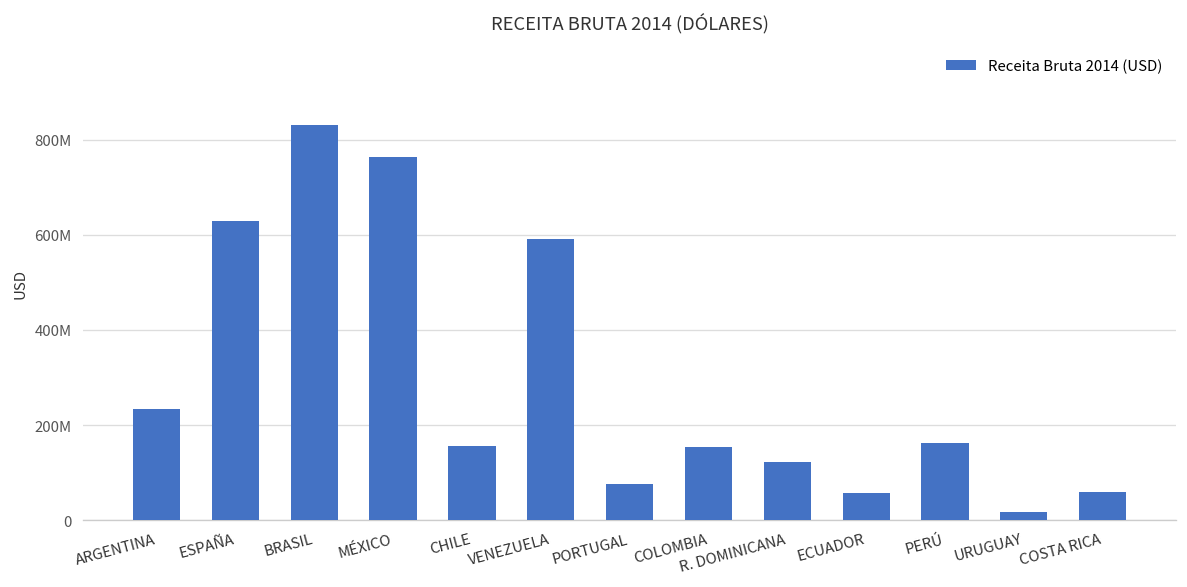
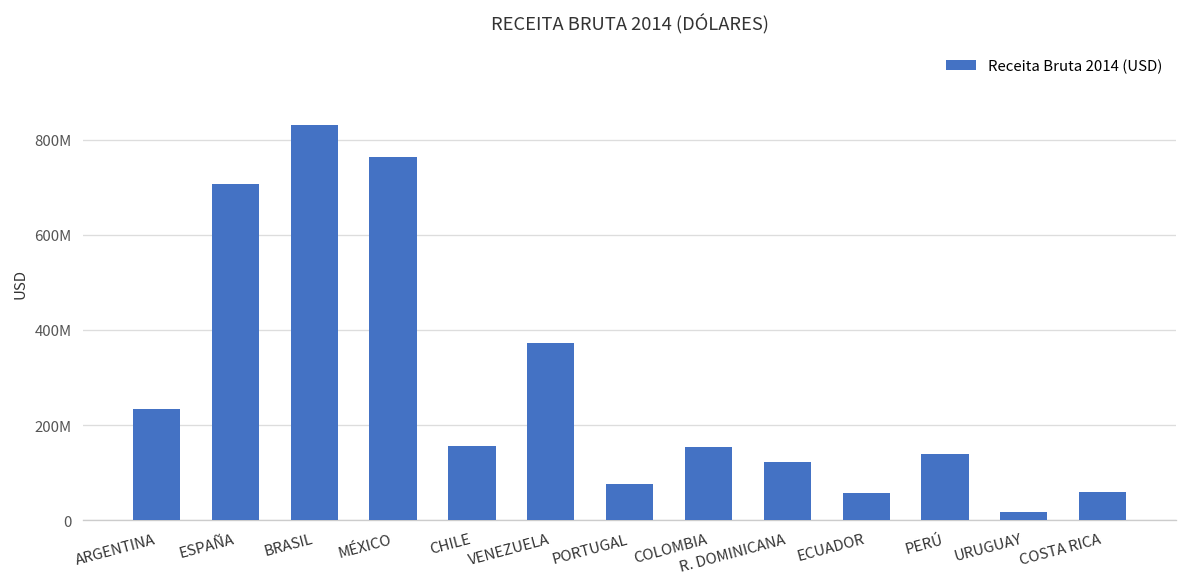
ESPAÑA: 630000000 -> 710000000
VENEZUELA: 590000000 -> 370000000
PERÚ: 160000000 -> 140000000
